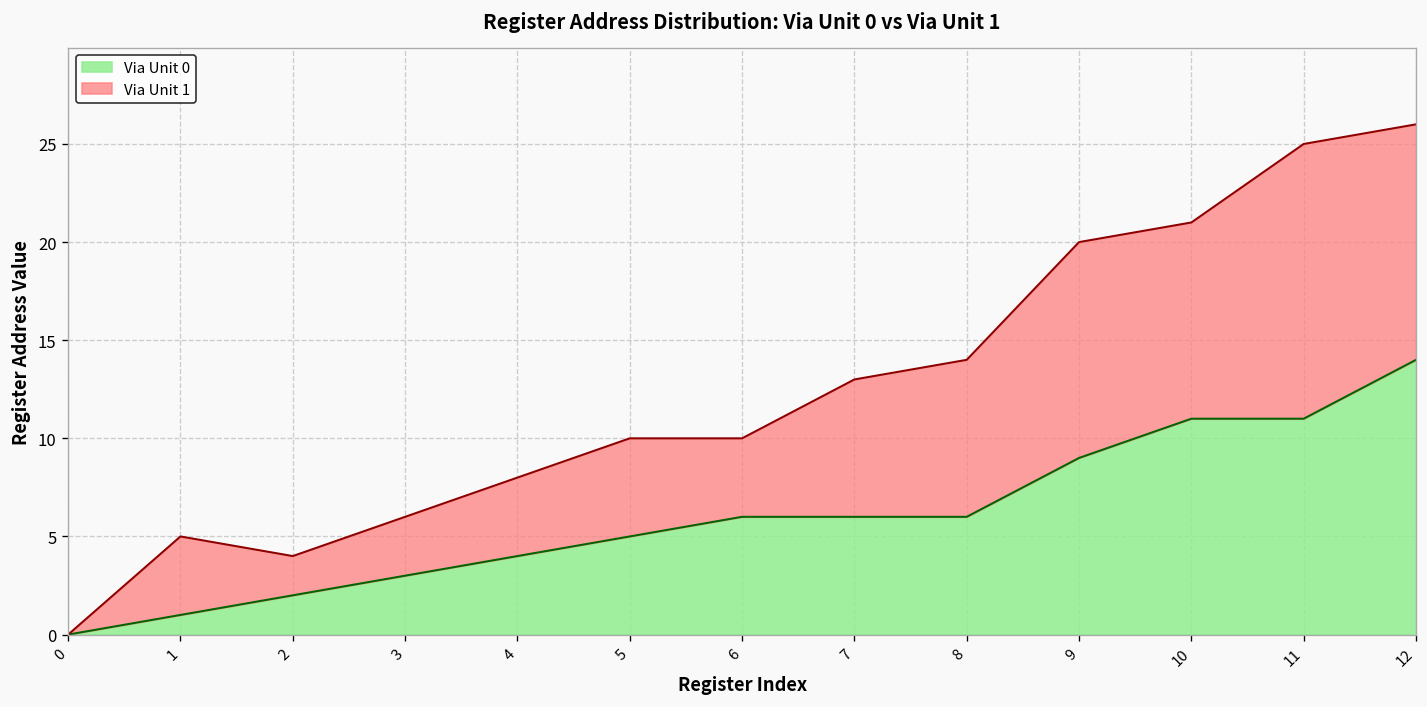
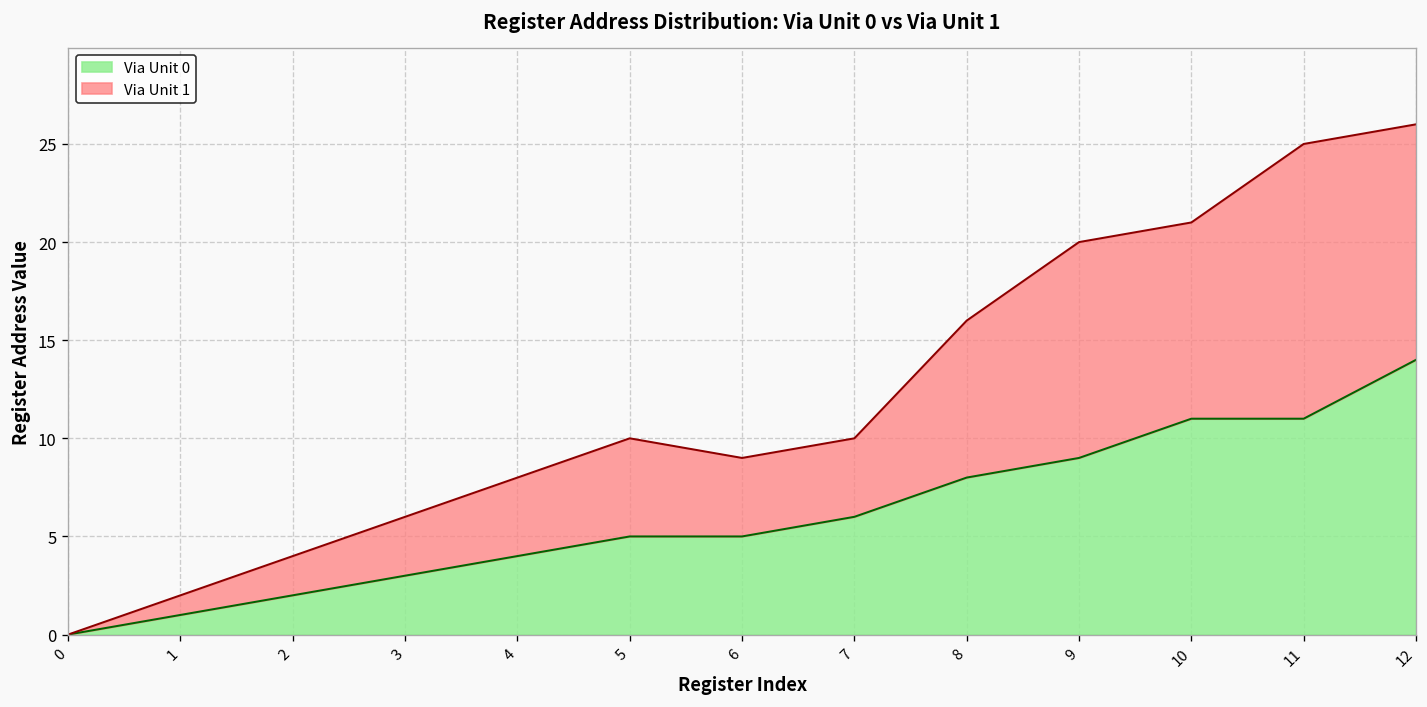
Via Unit 1, 1: 4 -> 1
Via Unit 0, 6: 6 -> 5
Via Unit 1, 7: 7 -> 4
Via Unit 0, 8: 6 -> 8
